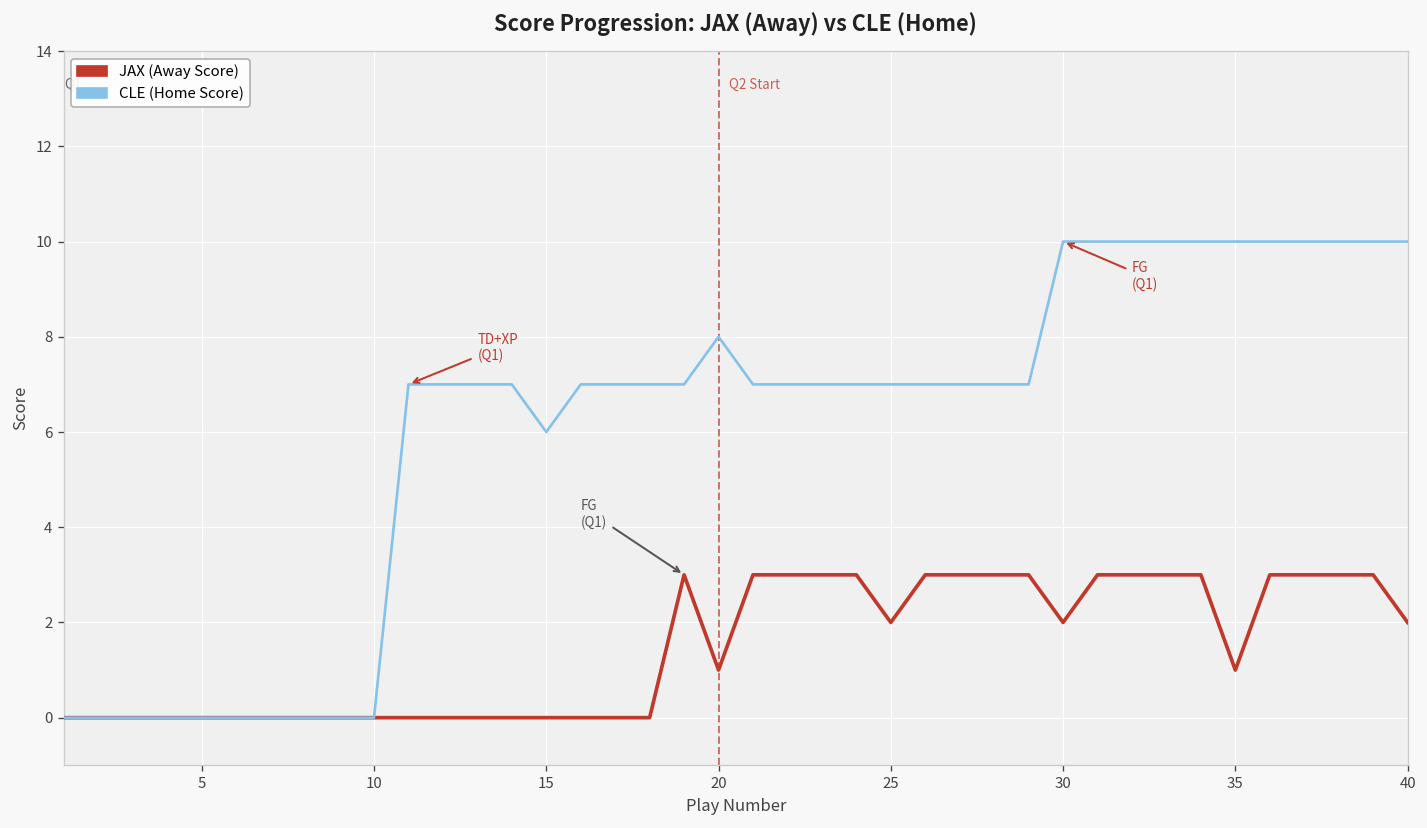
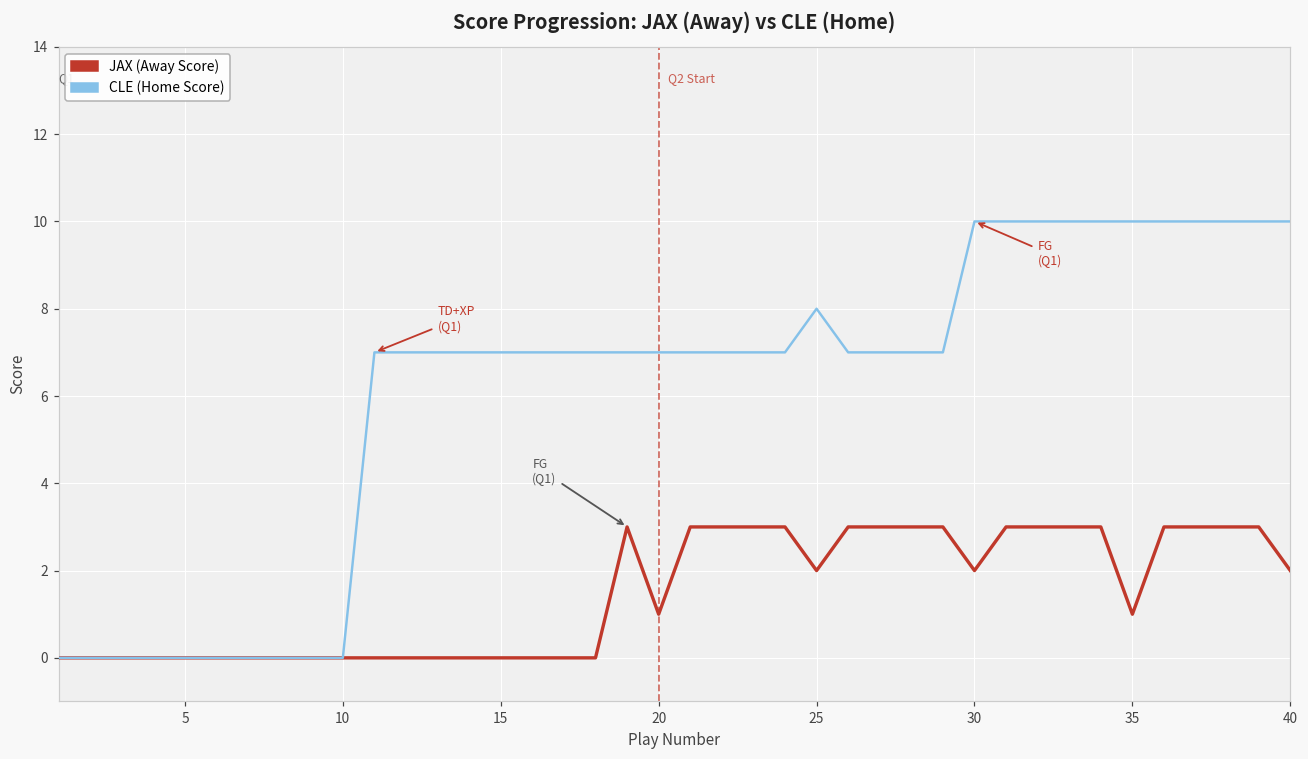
CLE (Home Score), 15: 6 -> 7
CLE (Home Score), 20: 8 -> 7
CLE (Home Score), 25: 7 -> 8
